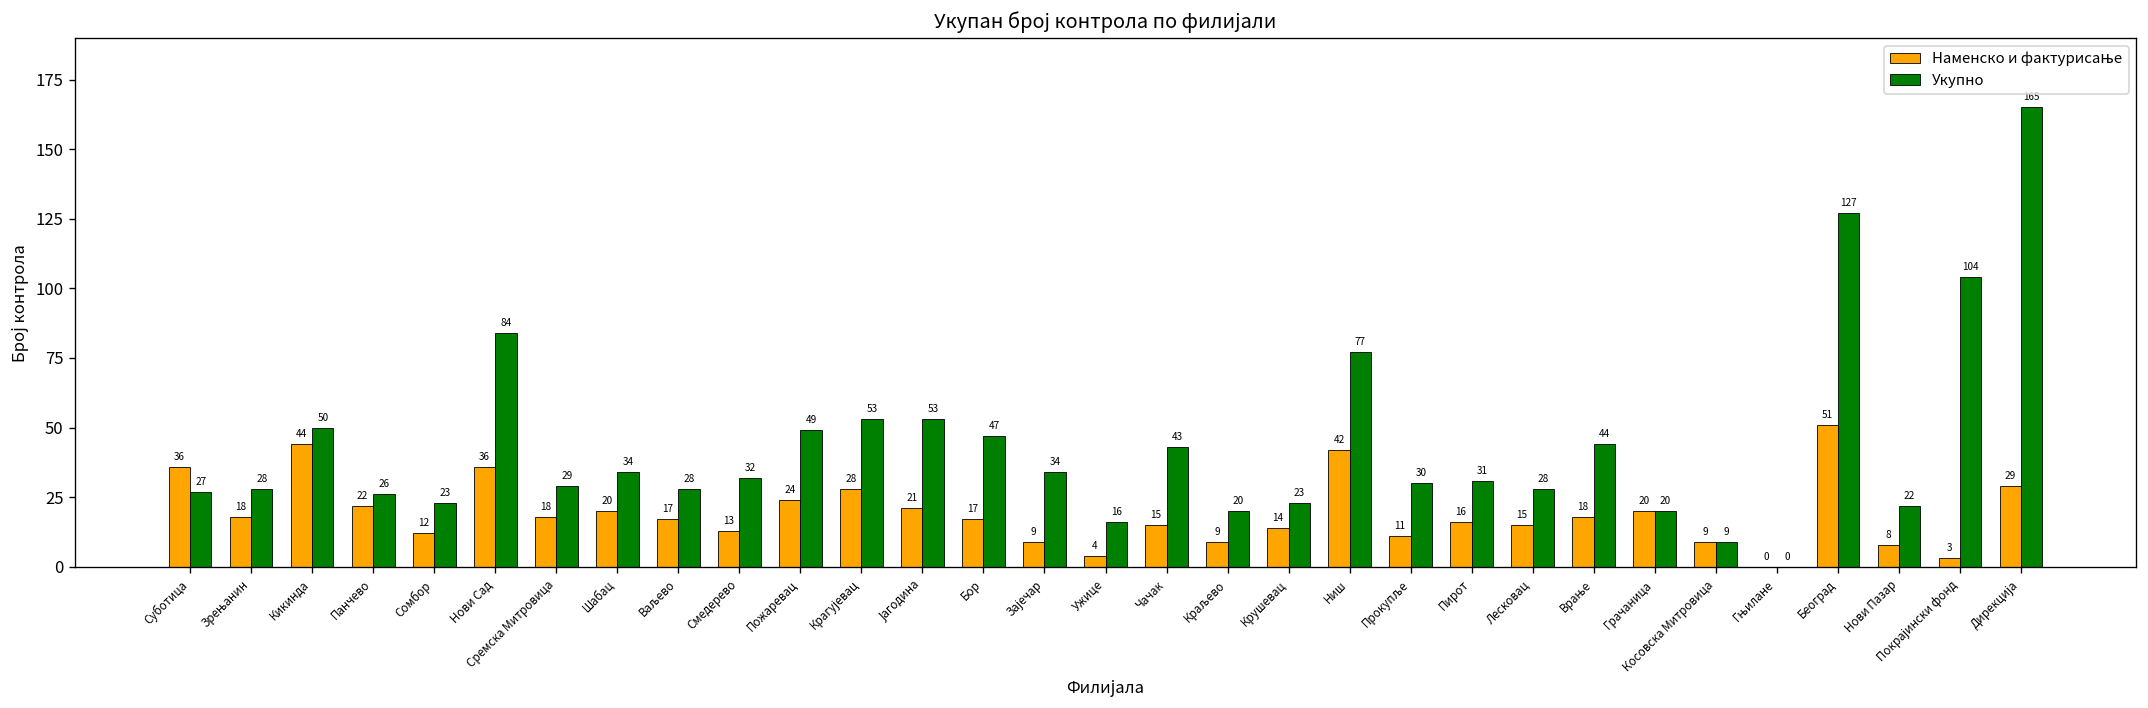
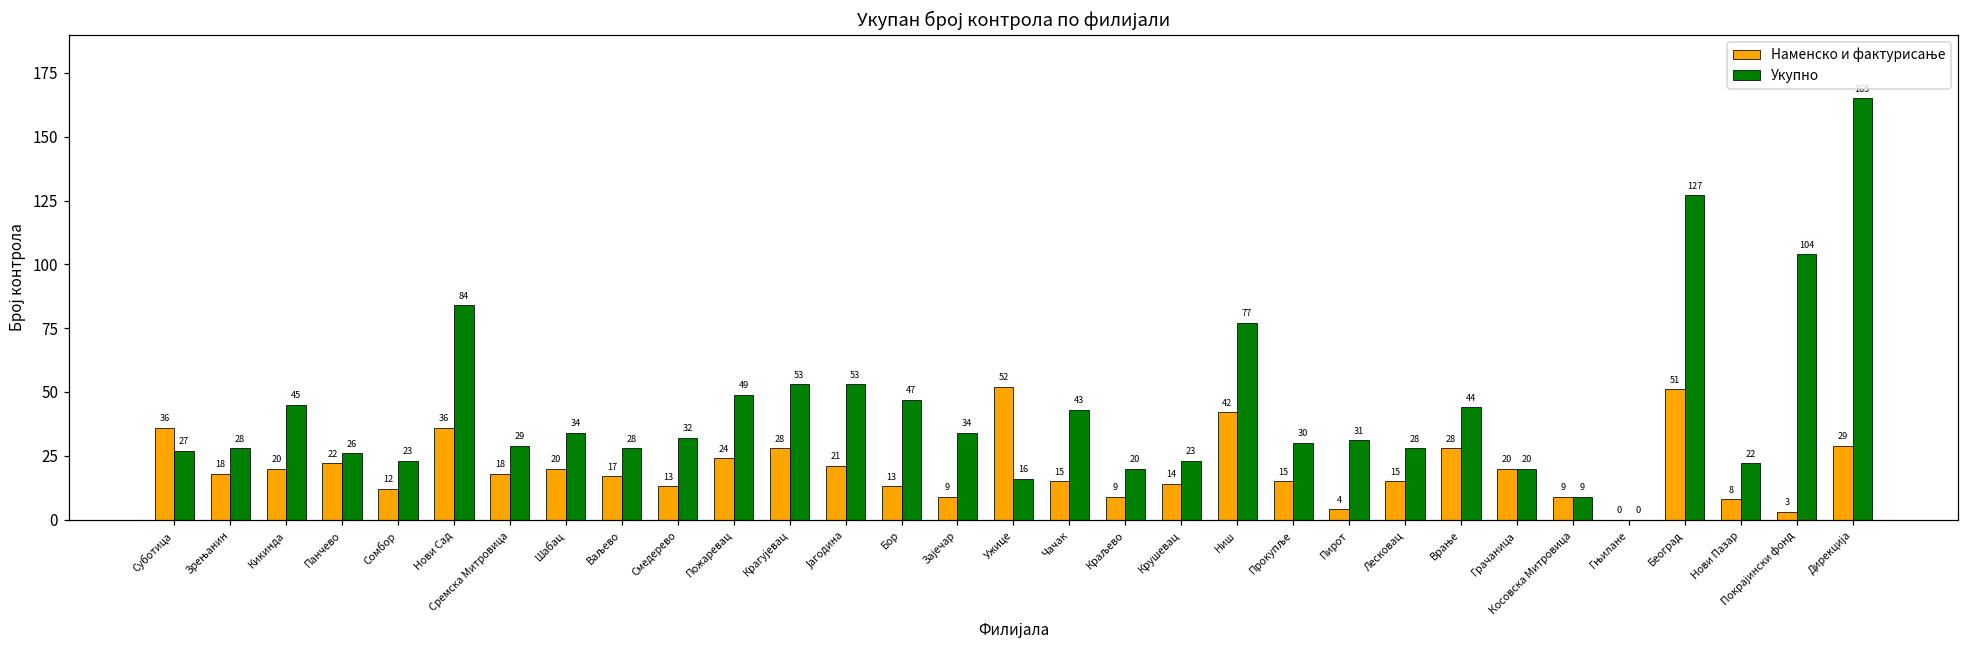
Наменско и фактурисање, Кикинда: 44 -> 20
Укупно, Кикинда: 50 -> 45
Наменско и фактурисање, Бор: 17 -> 13
Наменско и фактурисање, Ужице: 4 -> 52
Наменско и фактурисање, Прокупље: 11 -> 15
Наменско и фактурисање, Пирот: 16 -> 4
Наменско и фактурисање, Врање: 18 -> 28
